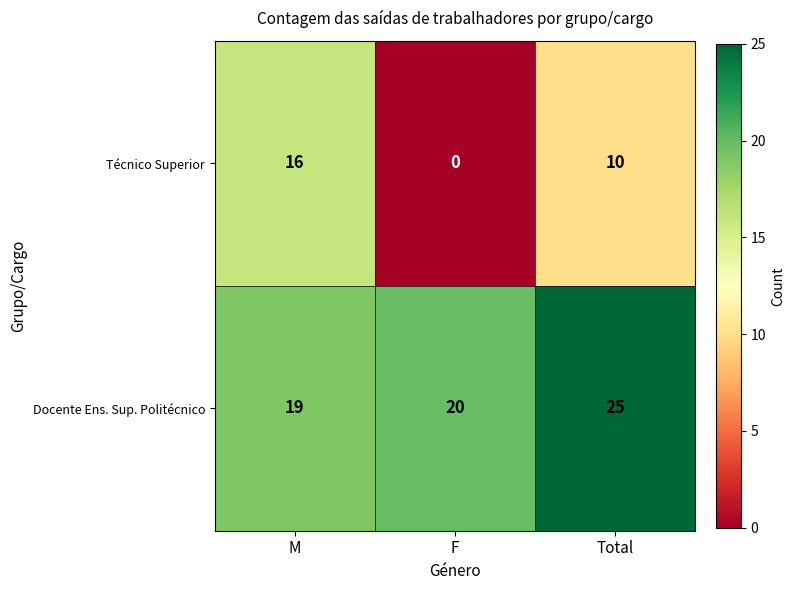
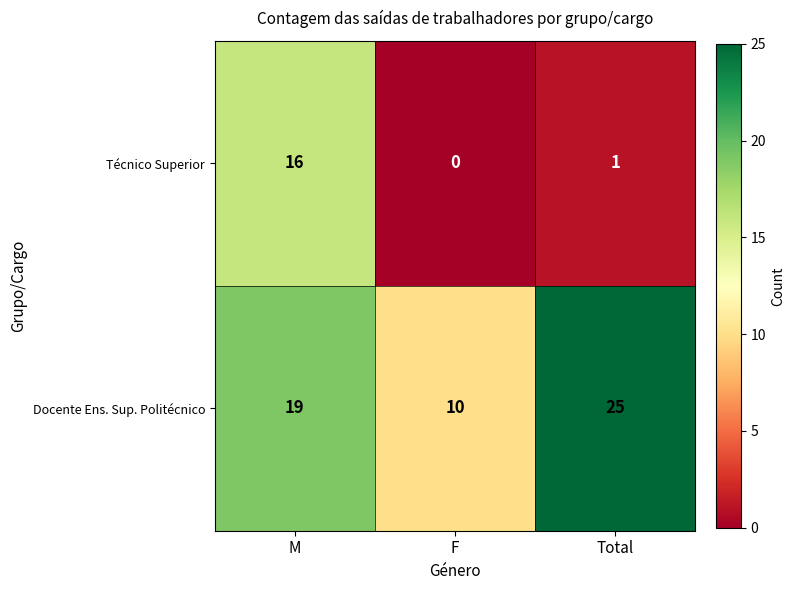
Técnico Superior, Total: 10 -> 1
Docente Ens. Sup. Politécnico, F: 20 -> 10
